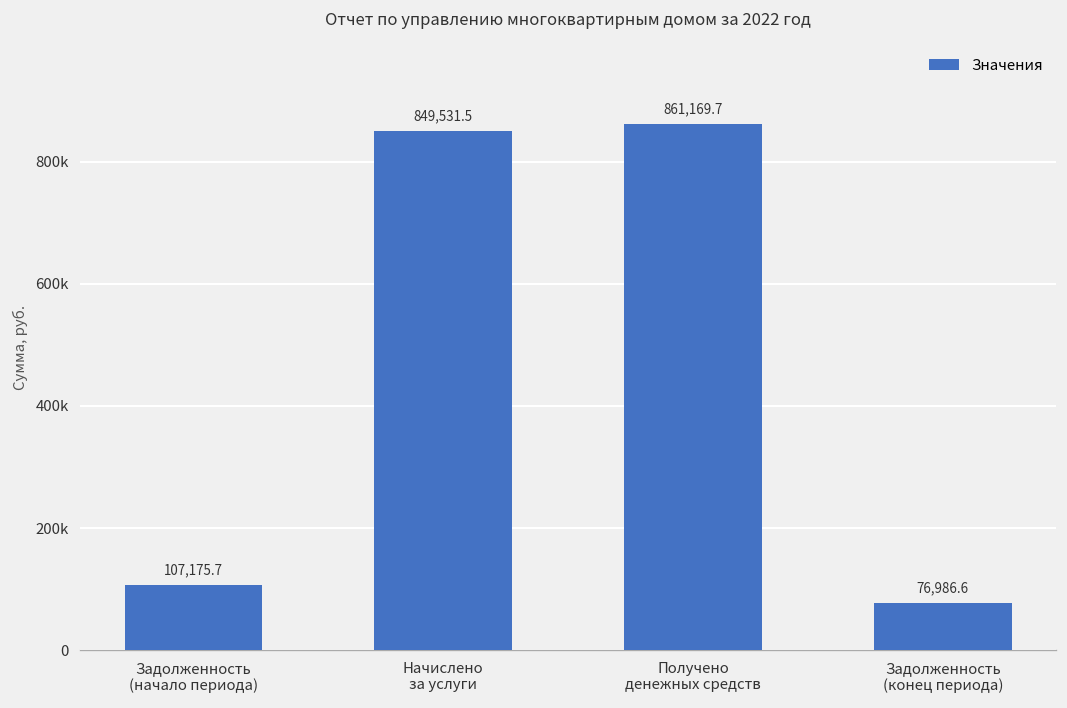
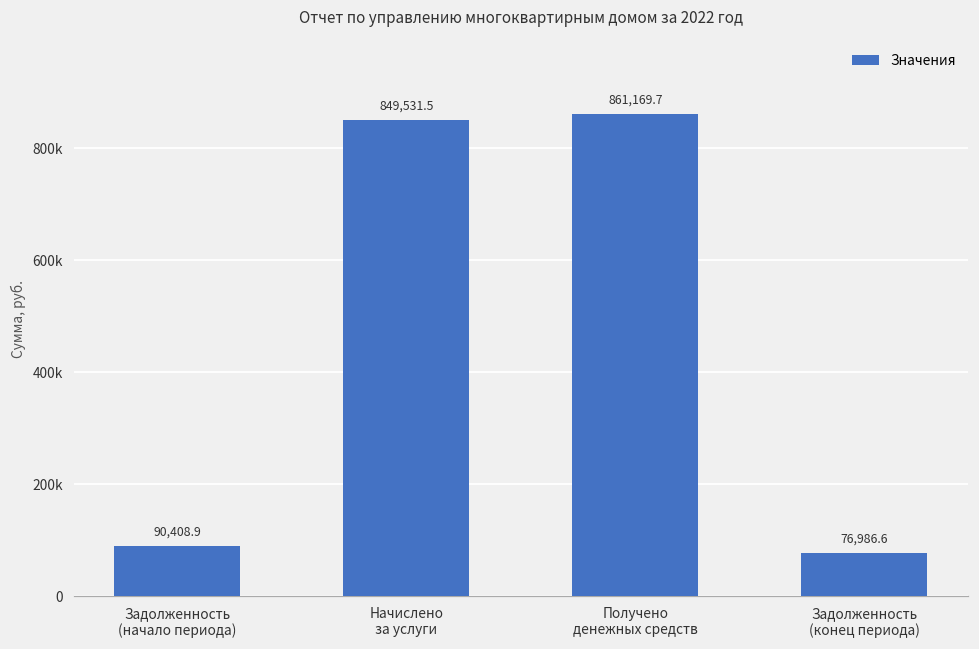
Задолженность (начало периода): 107,175.7 -> 90,408.9
